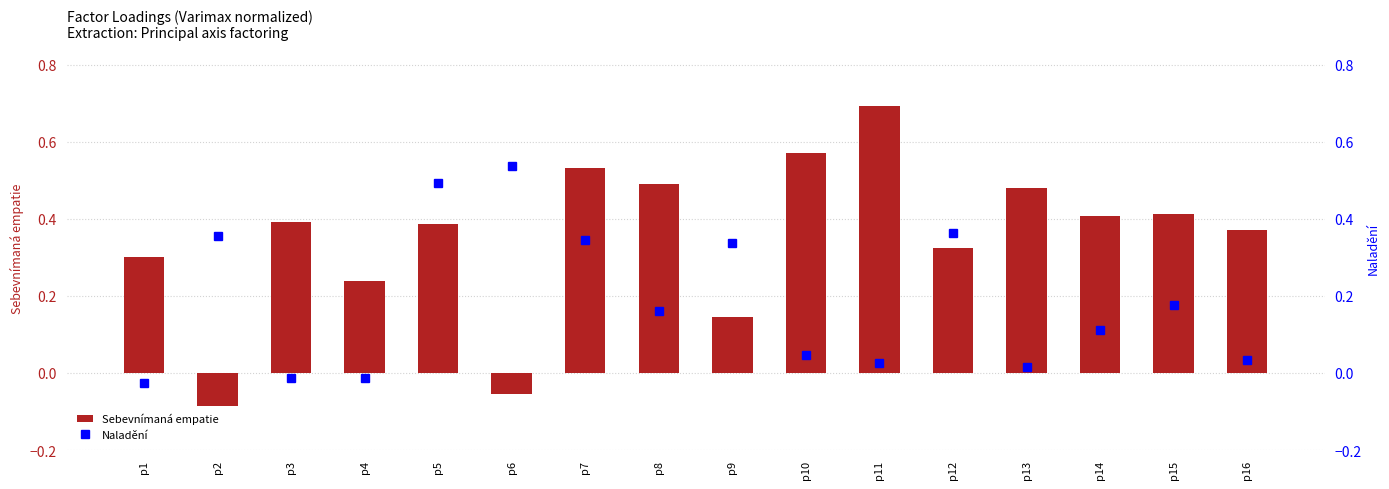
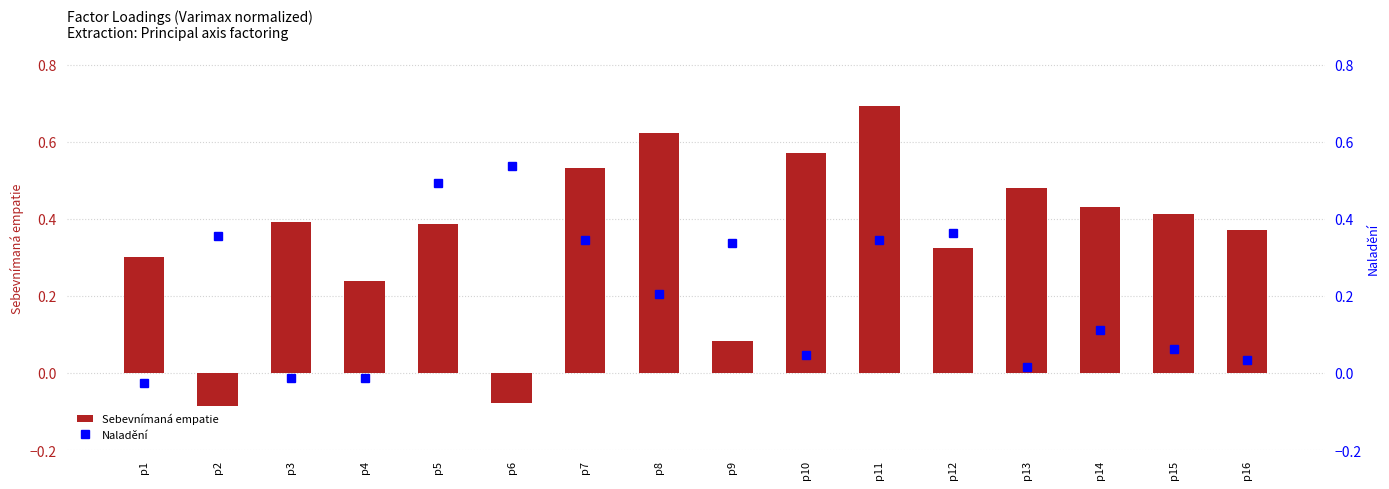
Sebevnímaná empatie, p6: -0.05 -> -0.08
Sebevnímaná empatie, p8: 0.49 -> 0.62
Sebevnímaná empatie, p9: 0.14 -> 0.08
Sebevnímaná empatie, p14: 0.41 -> 0.43
Naladění, p8: 0.16 -> 0.21
Naladění, p11: 0.03 -> 0.34
Naladění, p15: 0.18 -> 0.06
